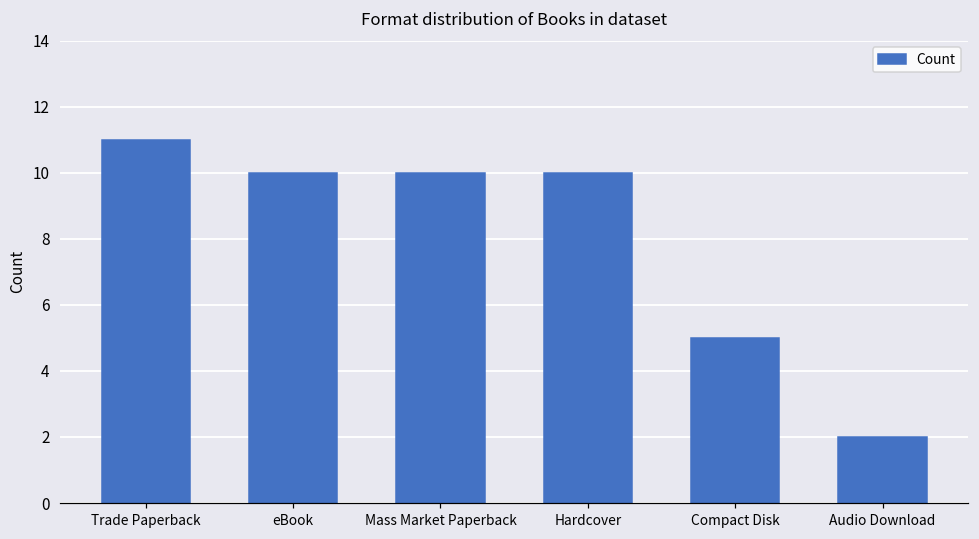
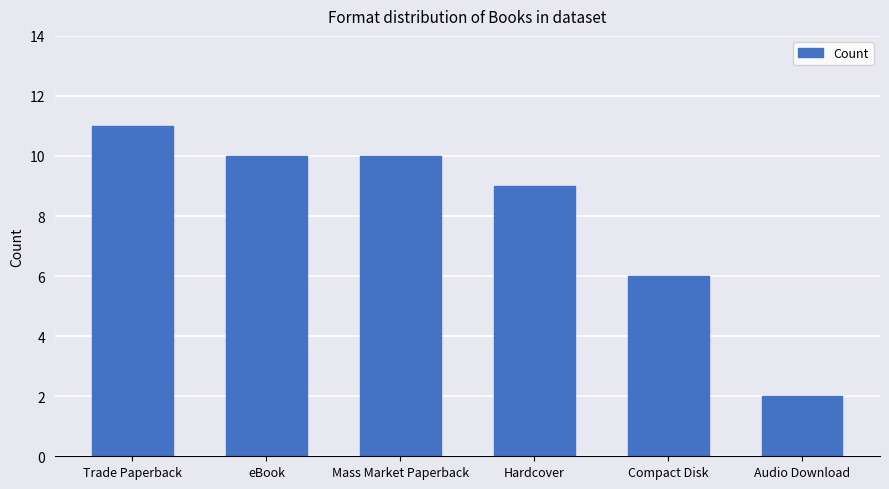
Hardcover: 10 -> 9
Compact Disk: 5 -> 6
